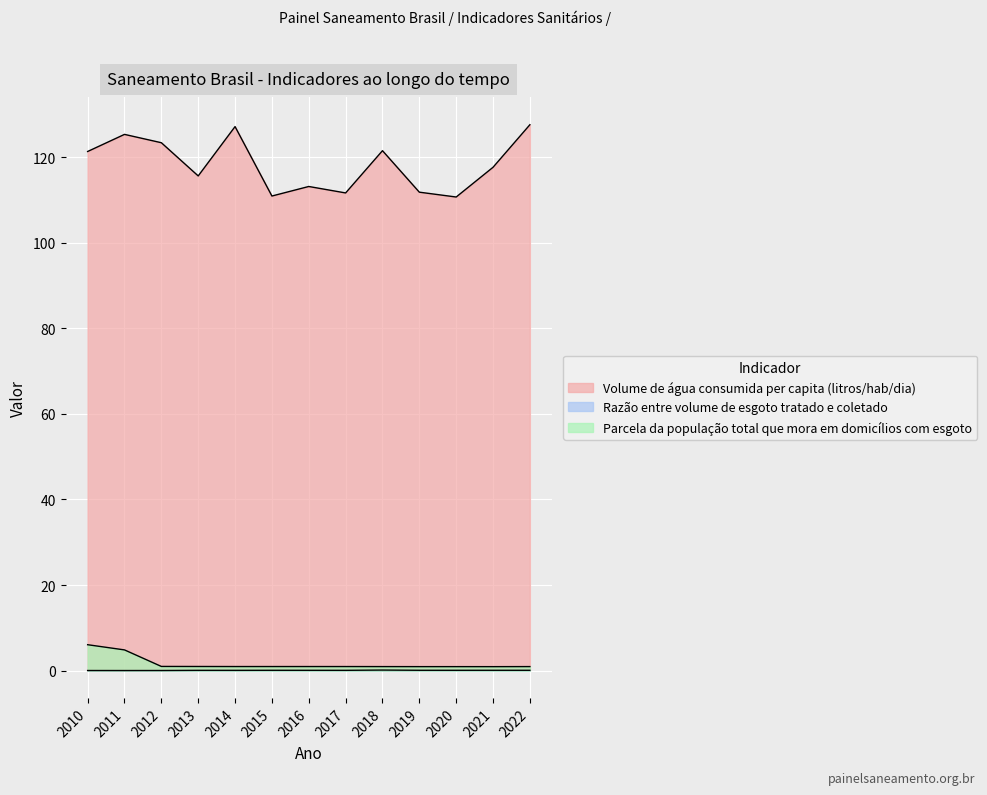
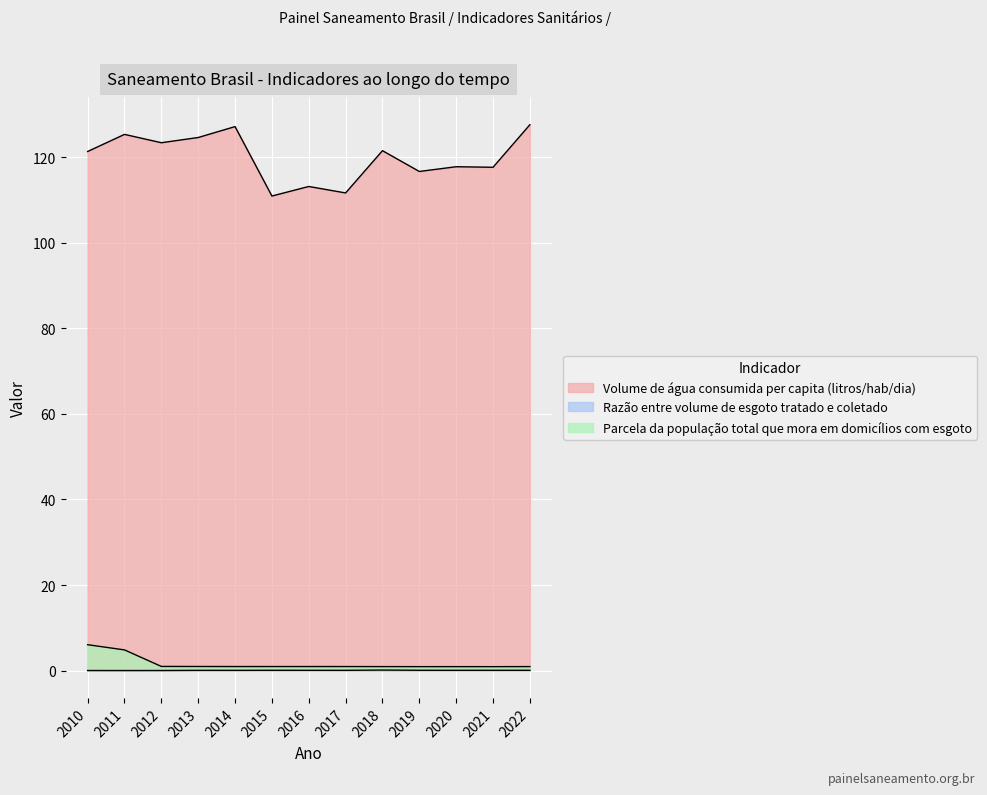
Volume de água consumida per capita (litros/hab/dia), 2013: 116 -> 125
Volume de água consumida per capita (litros/hab/dia), 2019: 112 -> 117
Volume de água consumida per capita (litros/hab/dia), 2020: 111 -> 118
